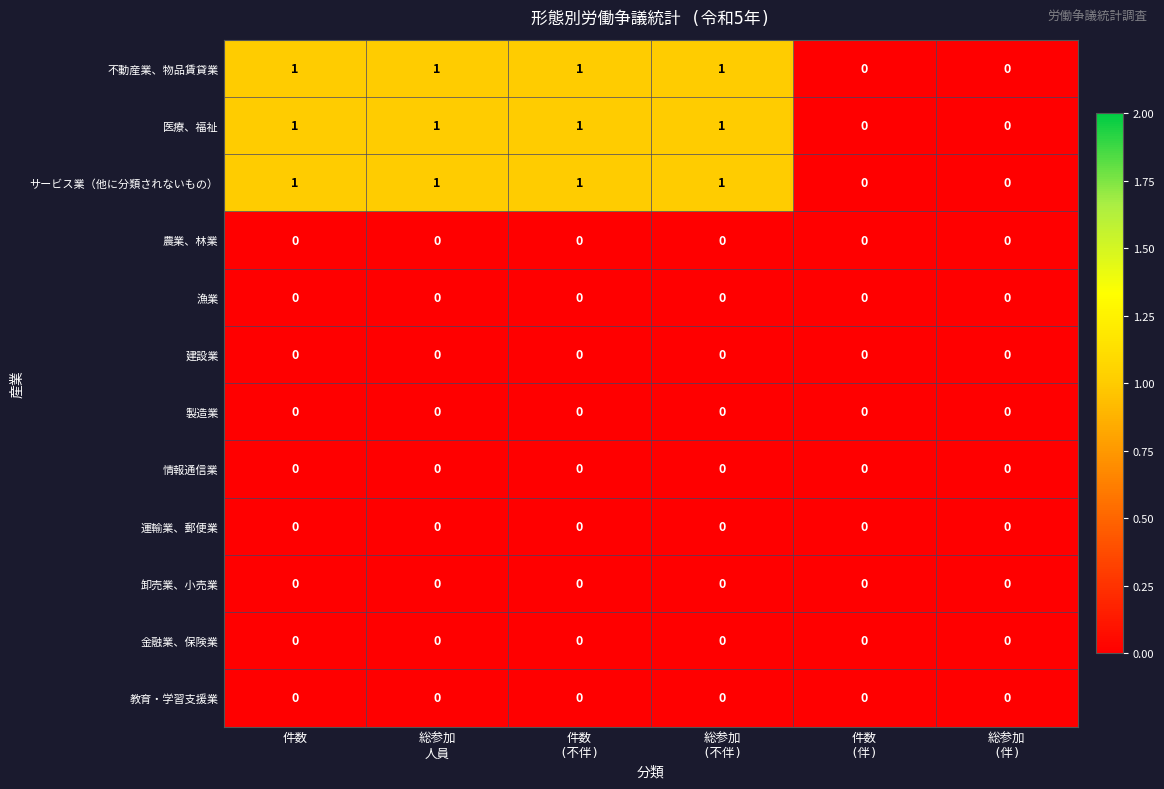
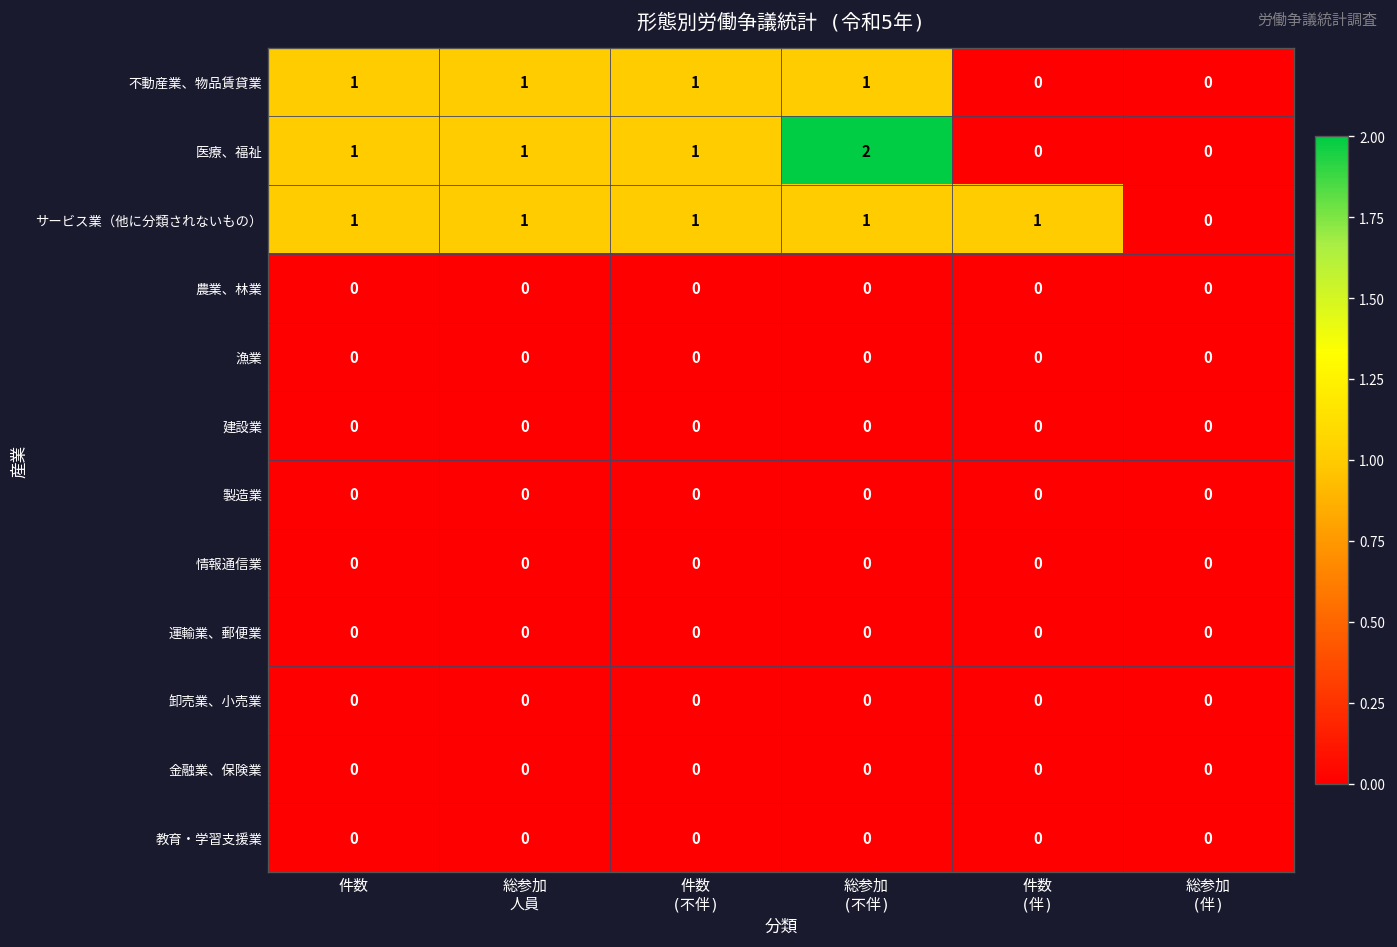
医療、福祉, 総参加 (不伴): 1 -> 2
サービス業（他に分類されないもの）, 件数 (伴): 0 -> 1
